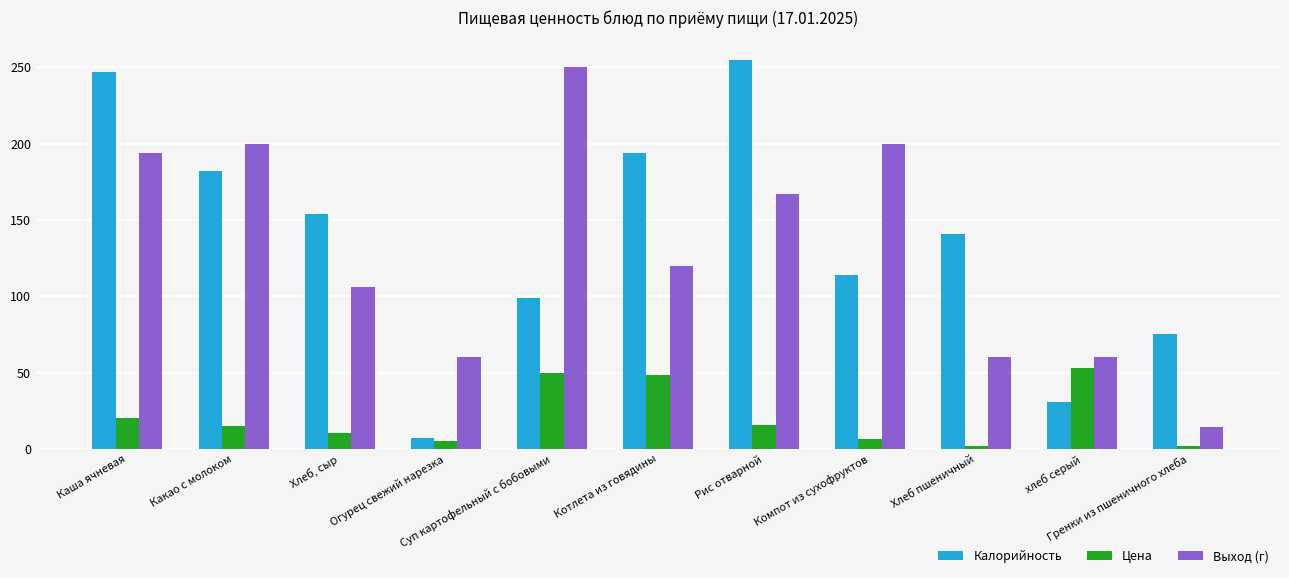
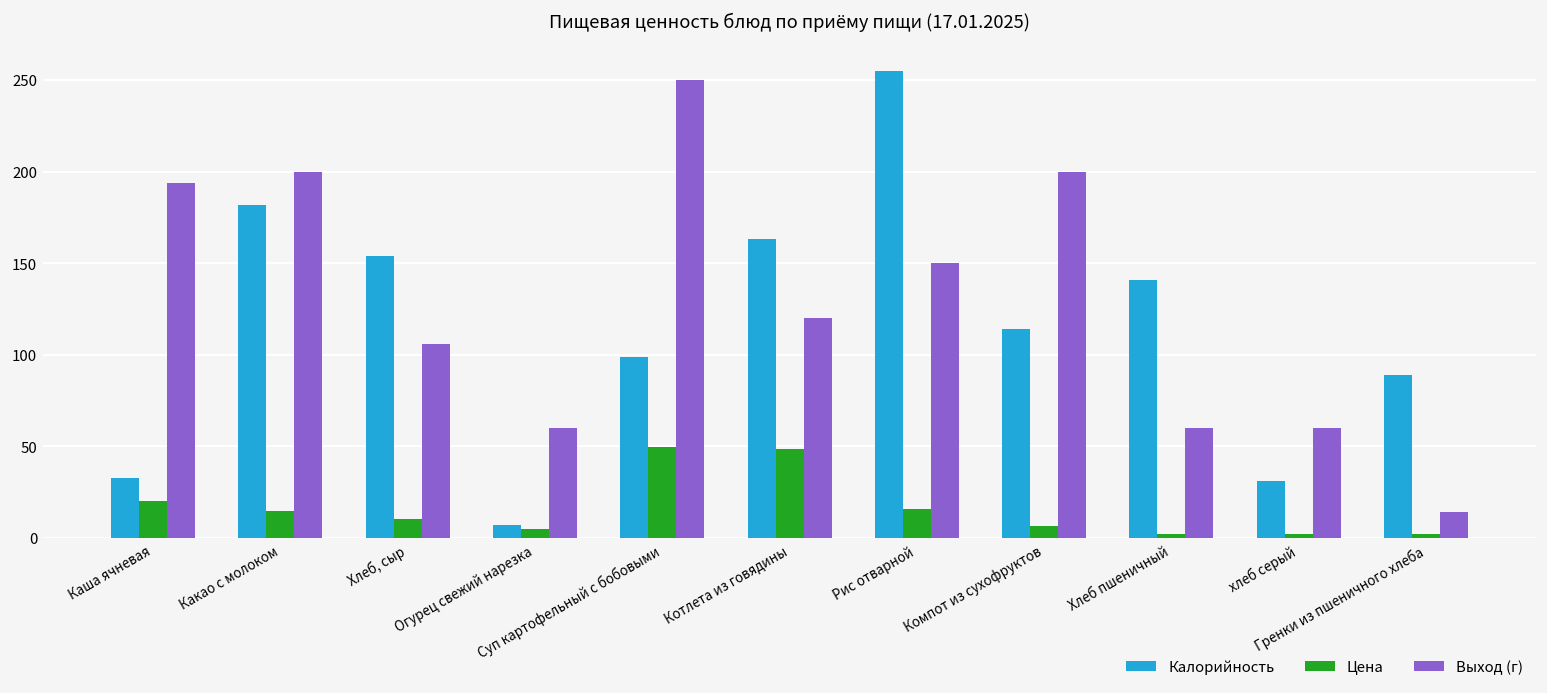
Калорийность, Каша ячневая: 247 -> 33
Калорийность, Котлета из говядины: 194 -> 163
Выход (г), Рис отварной: 167 -> 150
Цена, хлеб серый: 53 -> 2
Калорийность, Гренки из пшеничного хлеба: 75 -> 89
